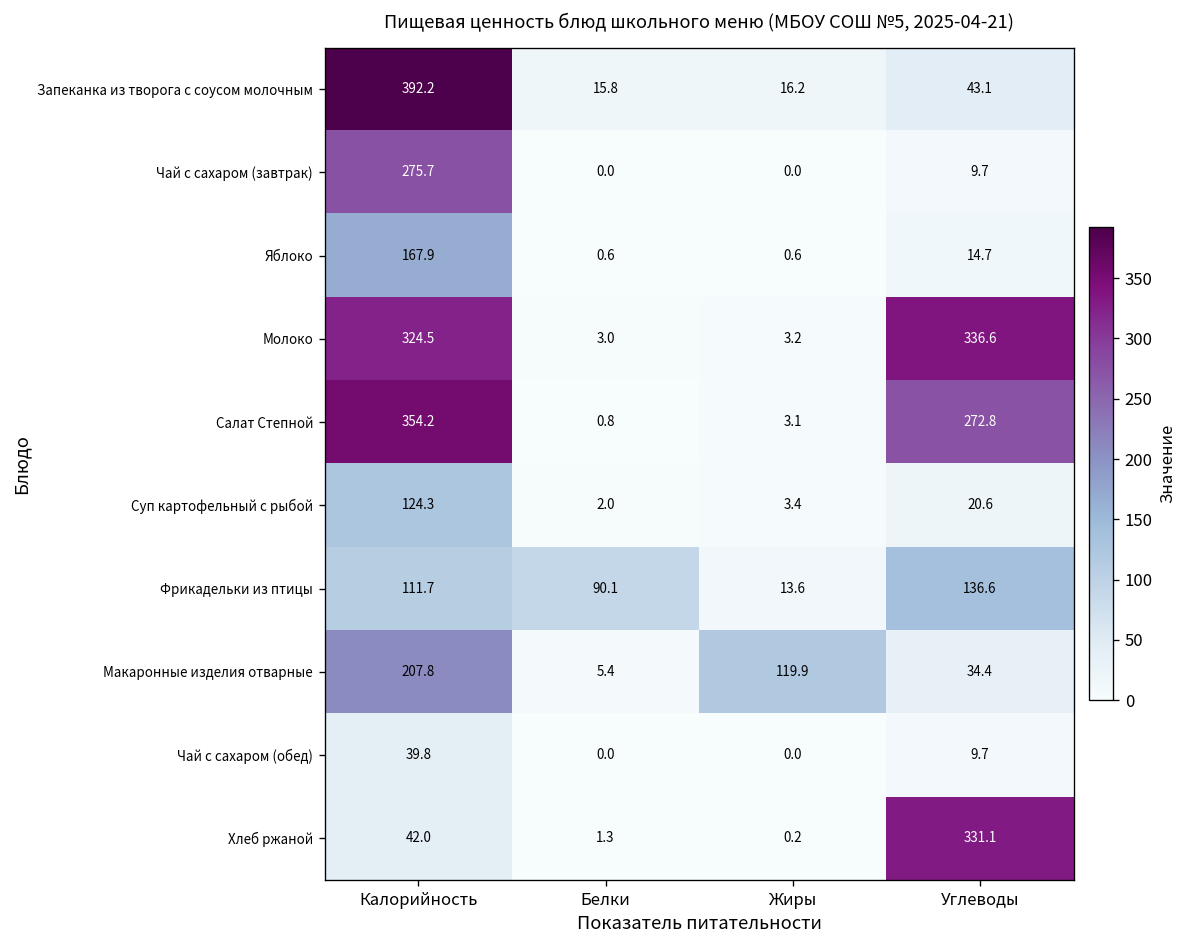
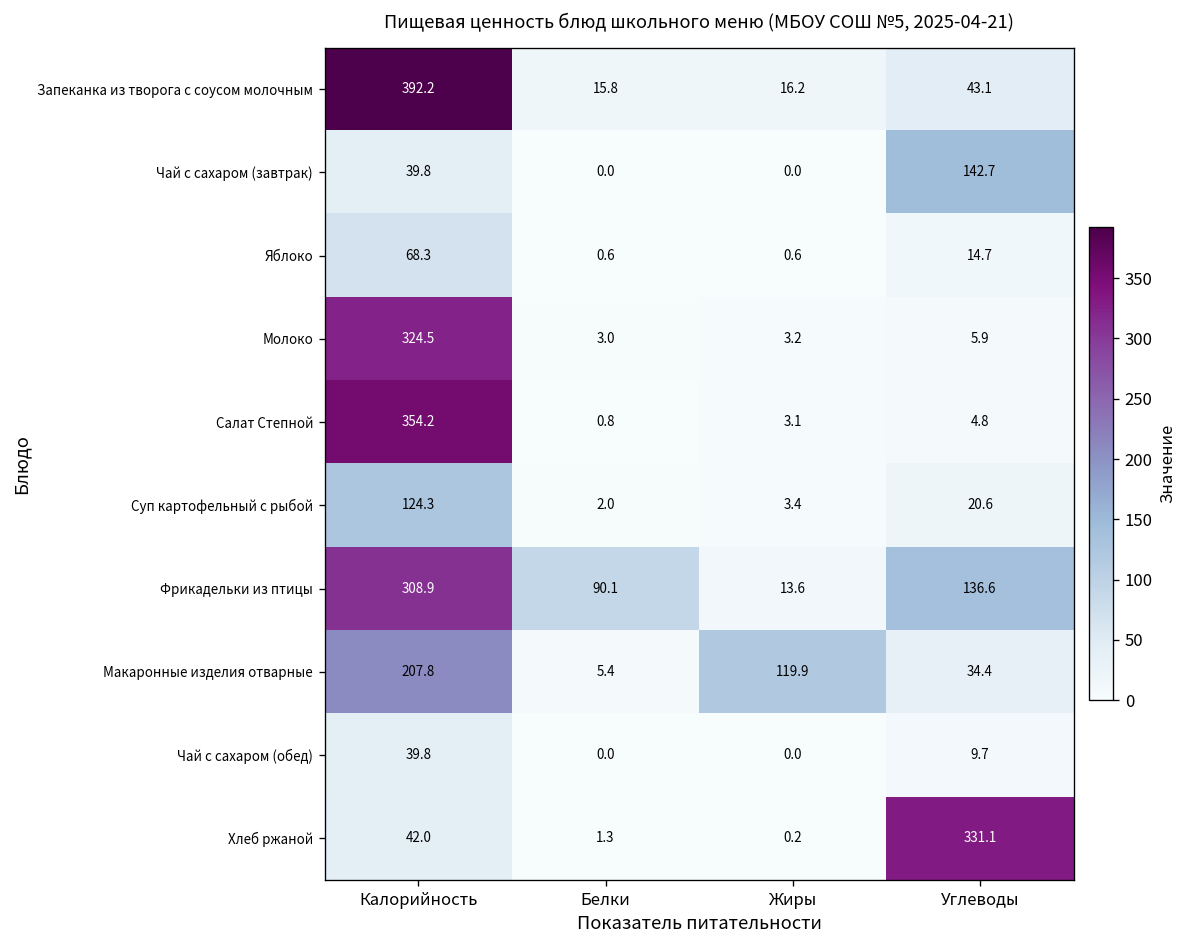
Чай с сахаром (завтрак), Калорийность: 275.7 -> 39.8
Чай с сахаром (завтрак), Углеводы: 9.7 -> 142.7
Яблоко, Калорийность: 167.9 -> 68.3
Молоко, Углеводы: 336.6 -> 5.9
Салат Степной, Углеводы: 272.8 -> 4.8
Фрикадельки из птицы, Калорийность: 111.7 -> 308.9
